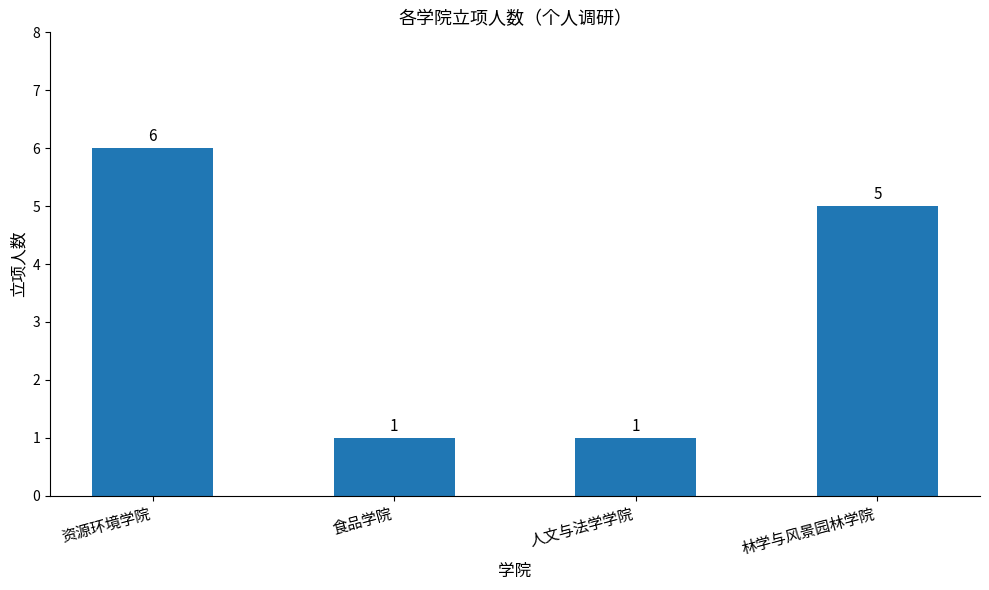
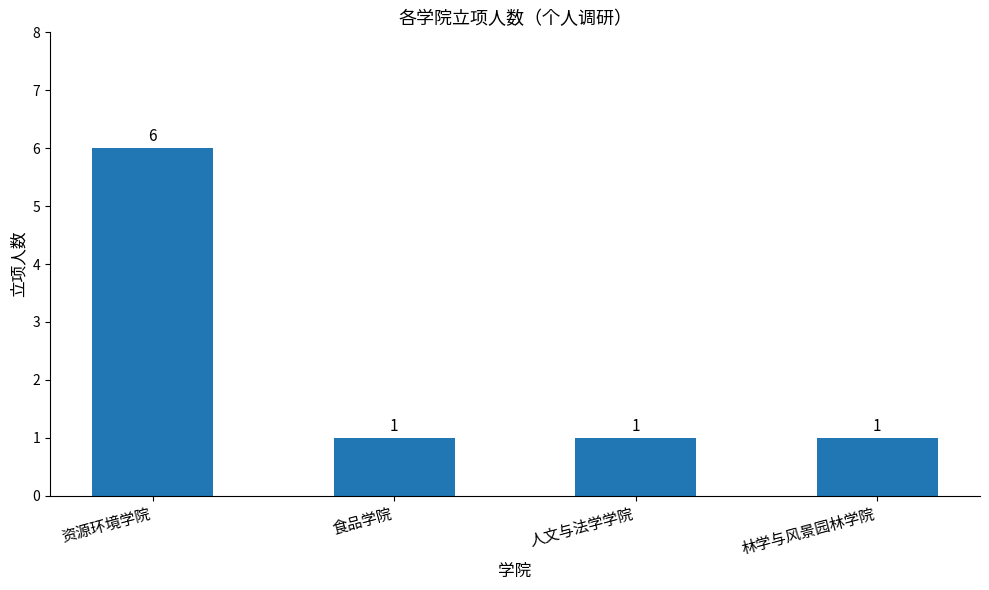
林学与风景园林学院: 5 -> 1
